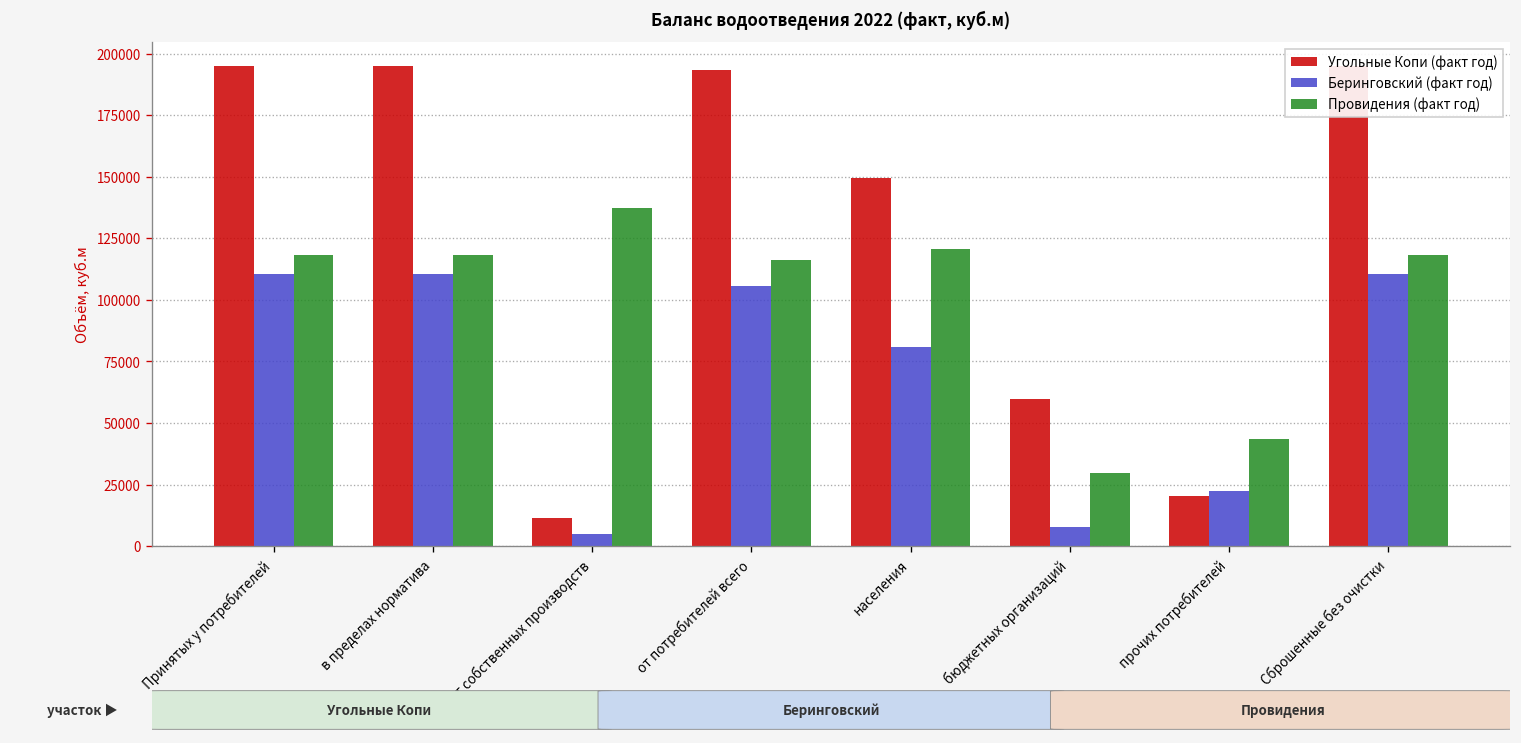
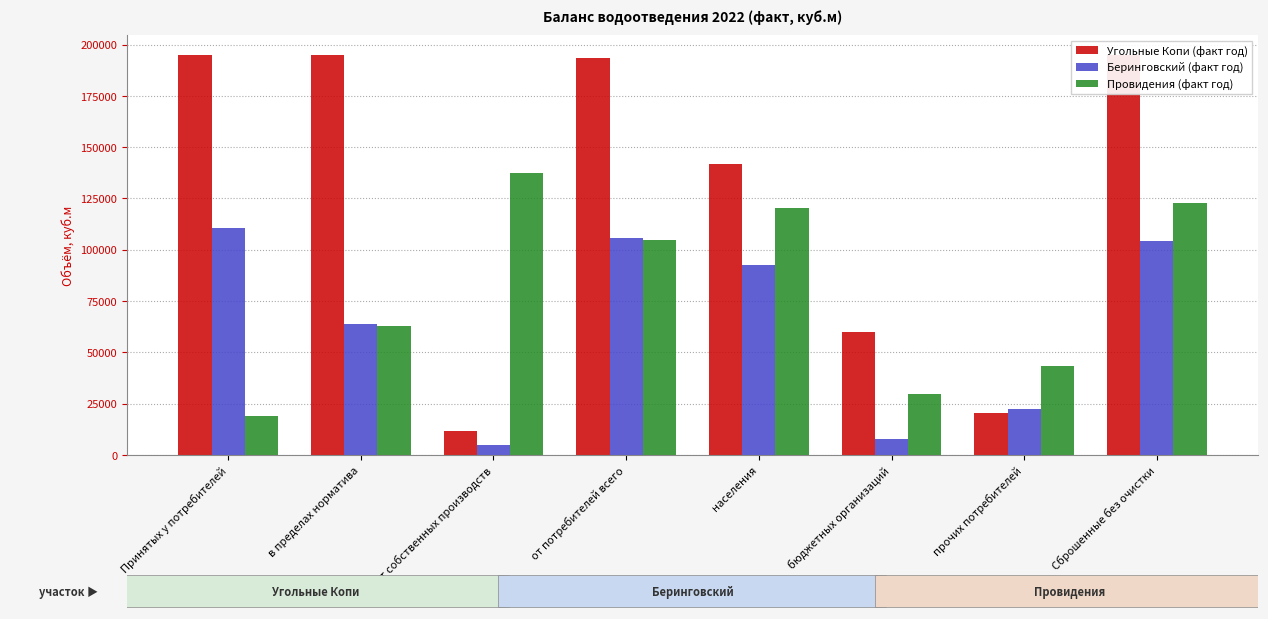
Провидения (факт год), Принятых у потребителей: 118000 -> 19000
Беринговский (факт год), в пределах норматива: 110000 -> 64000
Провидения (факт год), в пределах норматива: 118000 -> 63000
Провидения (факт год), от потребителей всего: 116000 -> 105000
Угольные Копи (факт год), населения: 149000 -> 142000
Беринговский (факт год), населения: 81000 -> 92000
Беринговский (факт год), Сброшенные без очистки: 110000 -> 104000
Провидения (факт год), Сброшенные без очистки: 118000 -> 123000
